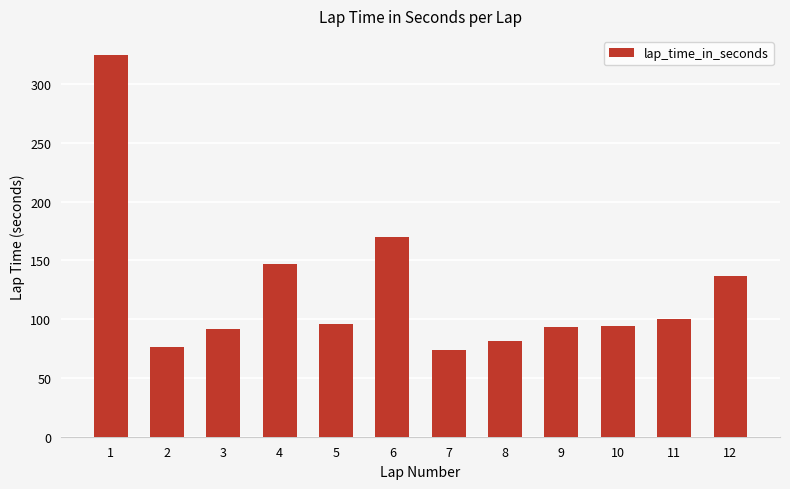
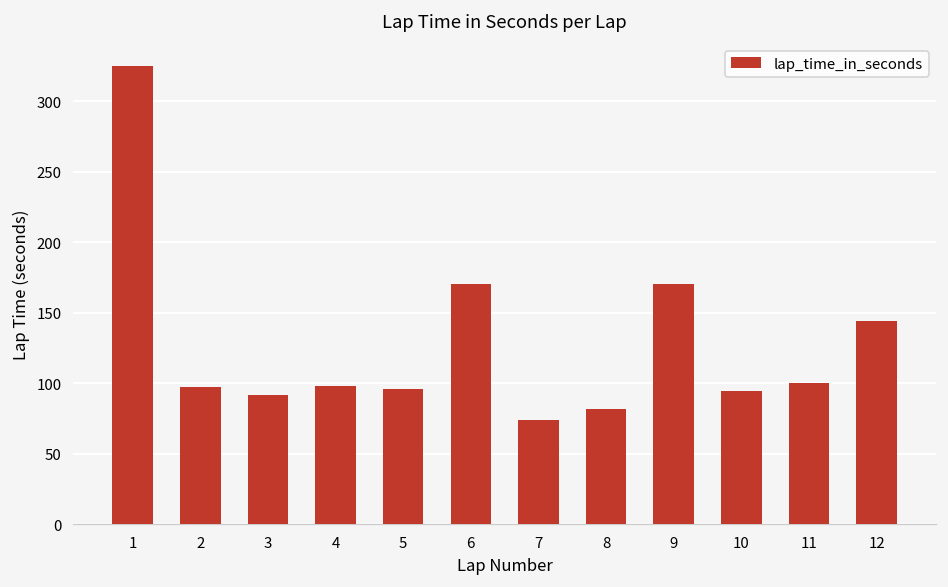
2: 76 -> 97
4: 147 -> 98
9: 94 -> 171
12: 136 -> 144
